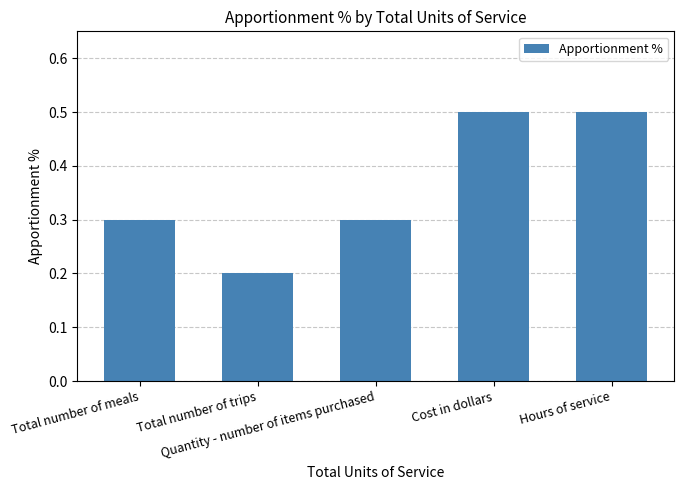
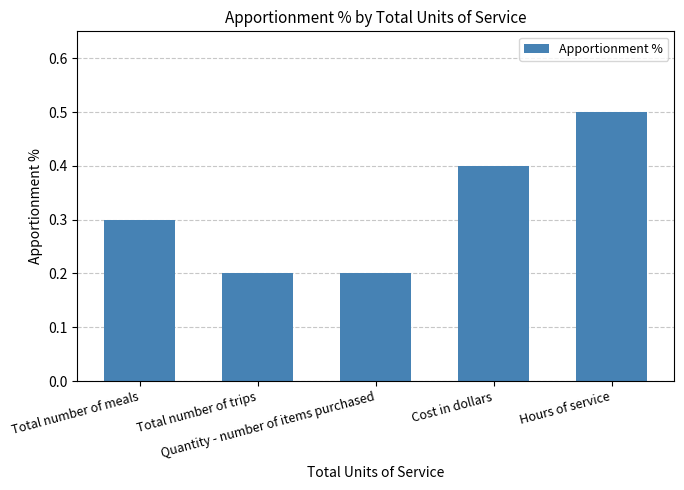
Quantity - number of items purchased: 0.3 -> 0.2
Cost in dollars: 0.5 -> 0.4
